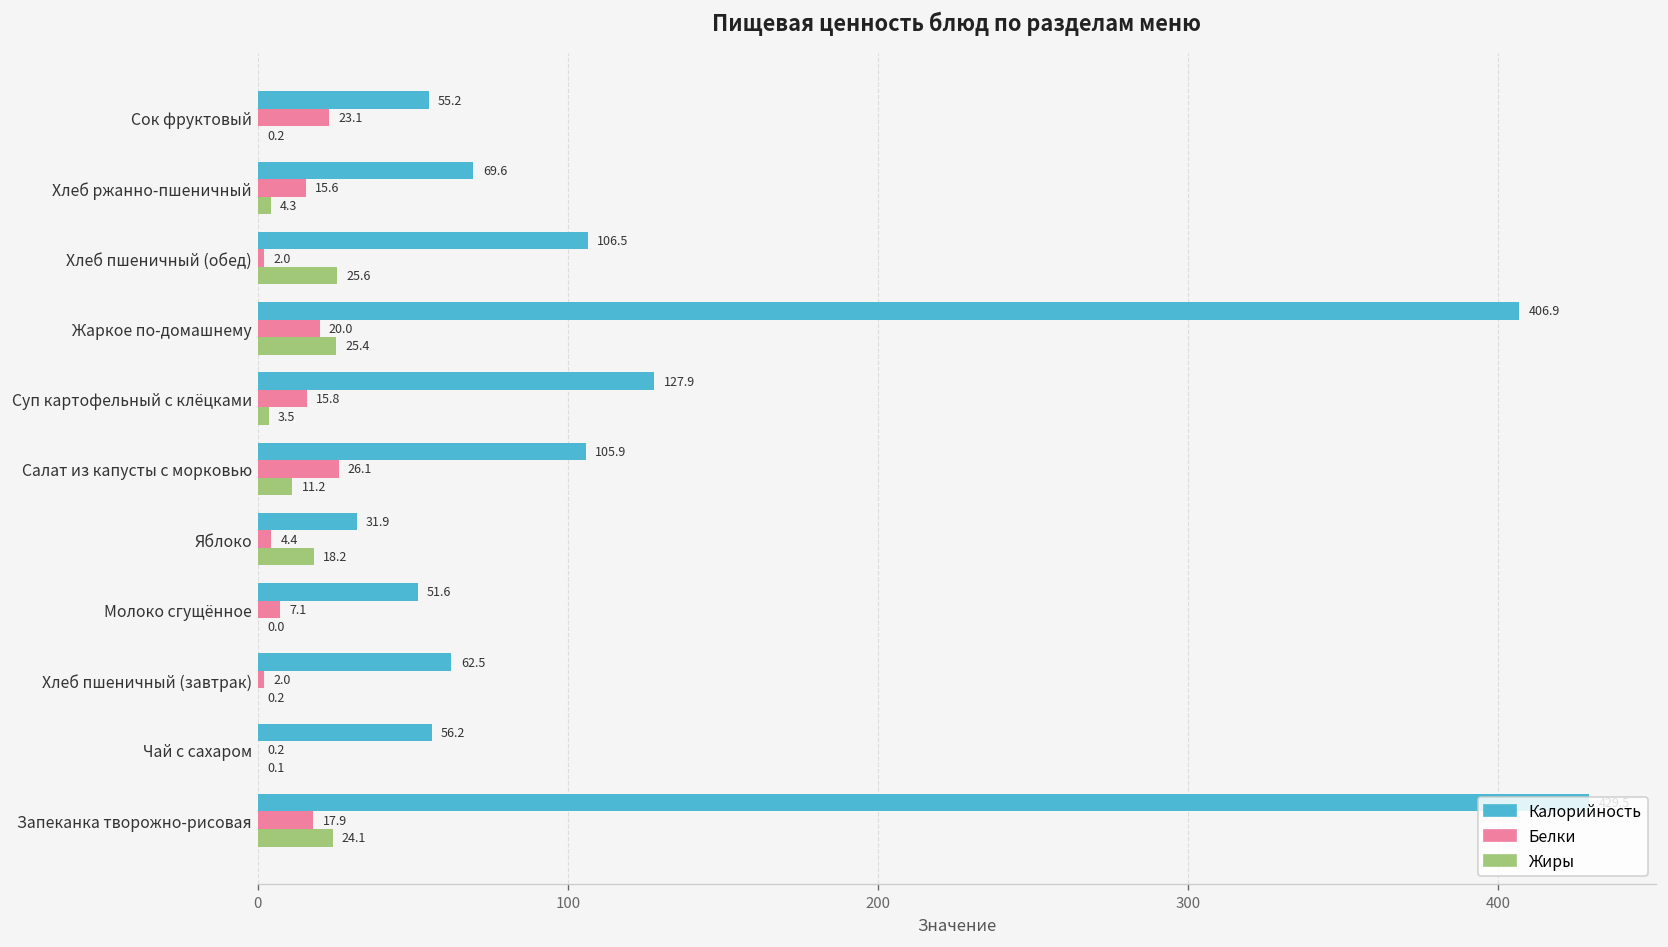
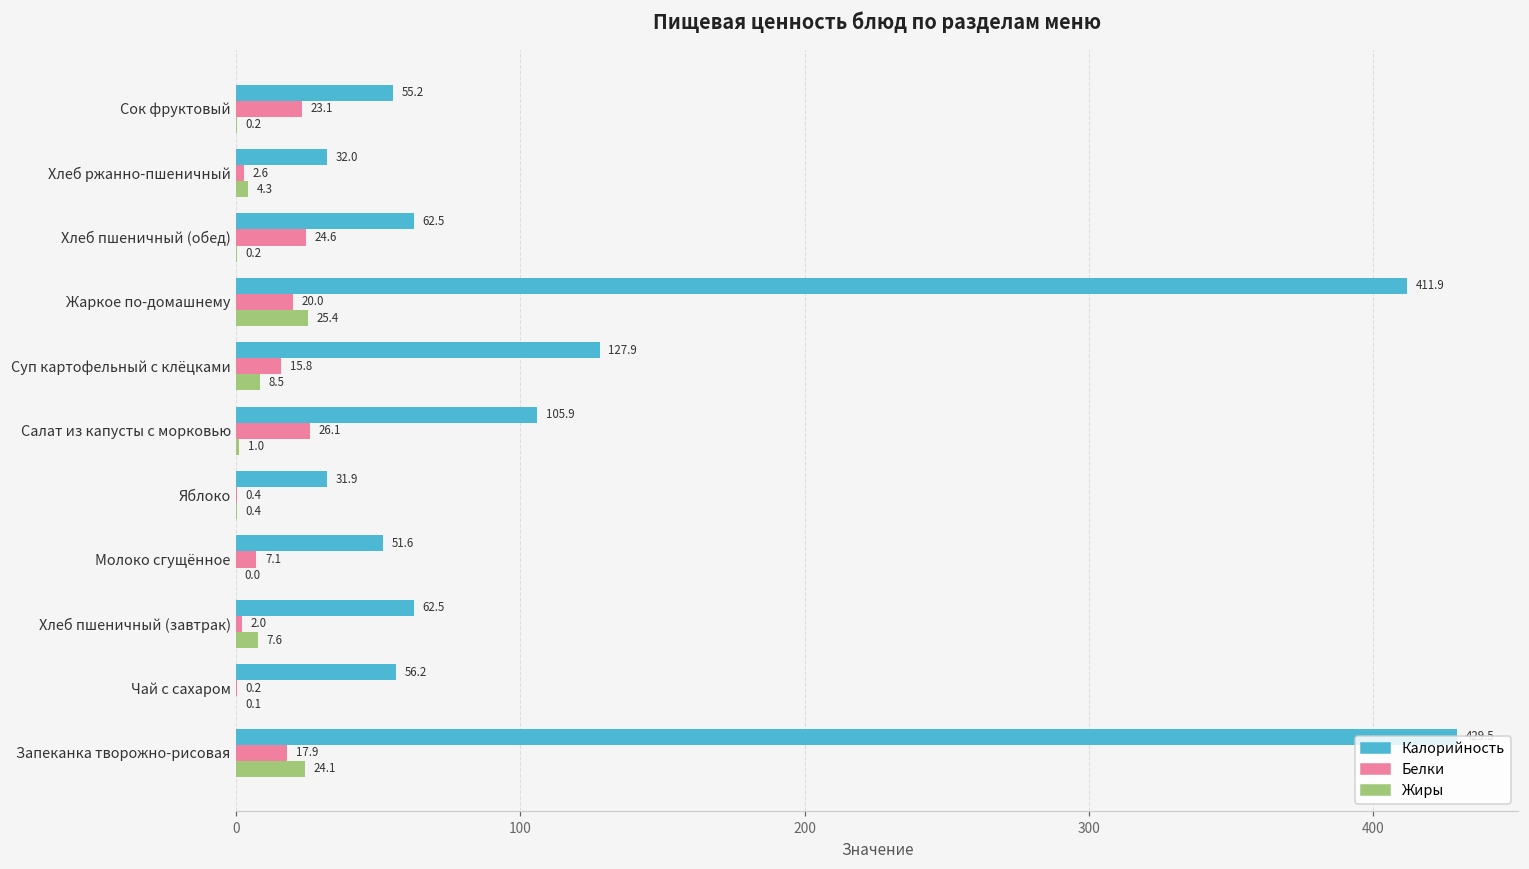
Калорийность, Хлеб ржанно-пшеничный: 69.6 -> 32.0
Белки, Хлеб ржанно-пшеничный: 15.6 -> 2.6
Калорийность, Хлеб пшеничный (обед): 106.5 -> 62.5
Белки, Хлеб пшеничный (обед): 2.0 -> 24.6
Жиры, Хлеб пшеничный (обед): 25.6 -> 0.2
Калорийность, Жаркое по-домашнему: 406.9 -> 411.9
Жиры, Суп картофельный с клёцками: 3.5 -> 8.5
Жиры, Салат из капусты с морковью: 11.2 -> 1.0
Белки, Яблоко: 4.4 -> 0.4
Жиры, Яблоко: 18.2 -> 0.4
Жиры, Хлеб пшеничный (завтрак): 0.2 -> 7.6
